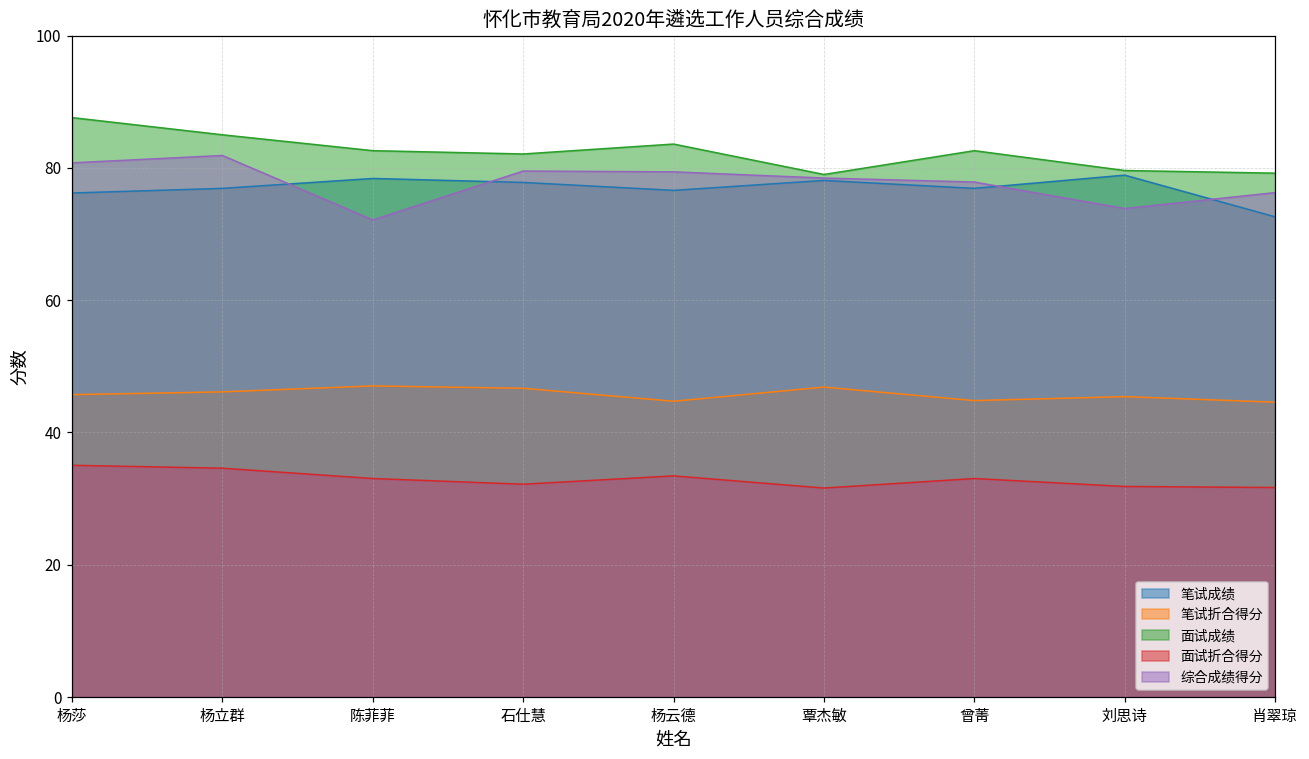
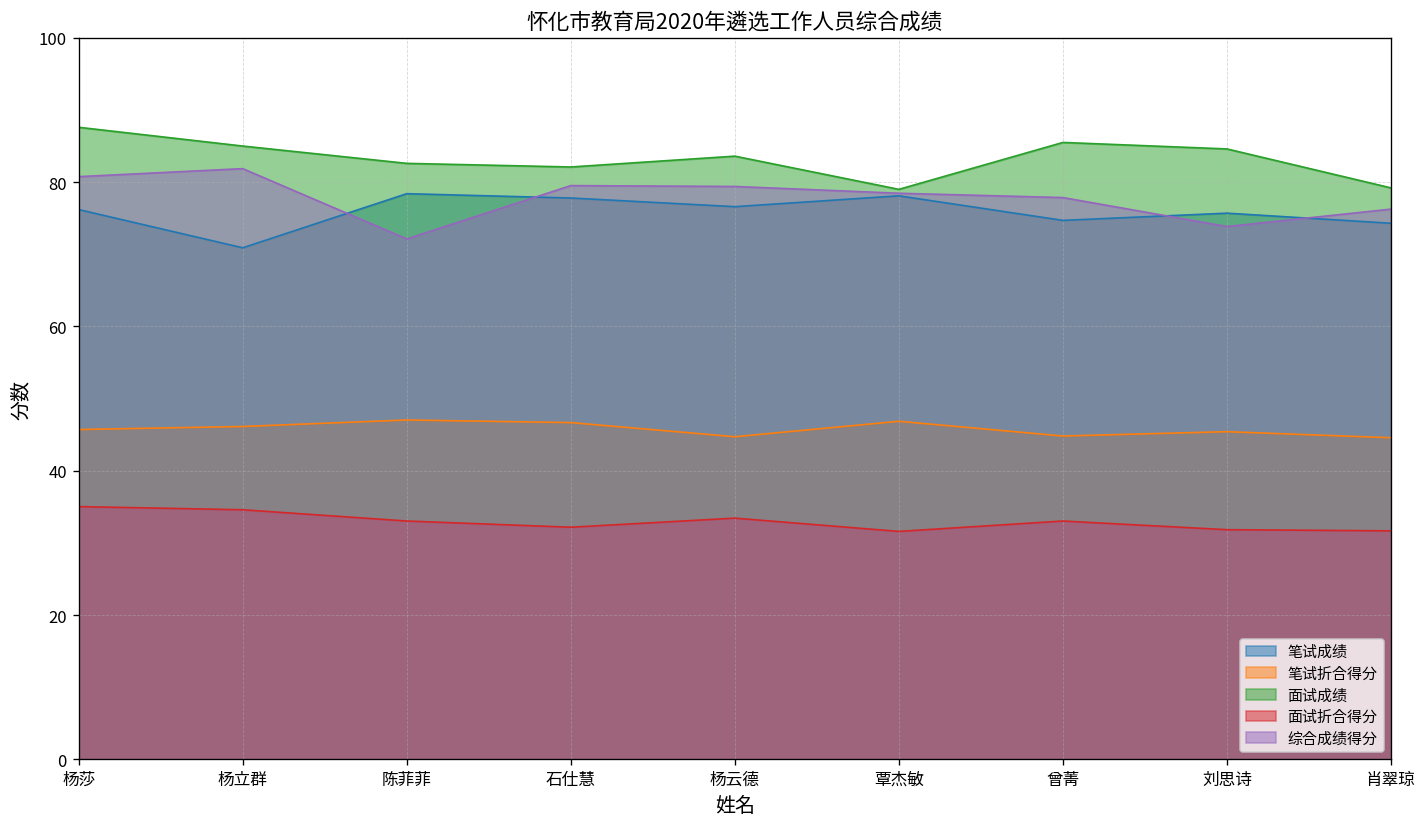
笔试成绩, 杨立群: 77 -> 71
笔试成绩, 曾菁: 77 -> 75
面试成绩, 曾菁: 83 -> 86
笔试成绩, 刘思诗: 79 -> 76
面试成绩, 刘思诗: 80 -> 85
笔试成绩, 肖翠琼: 73 -> 74
